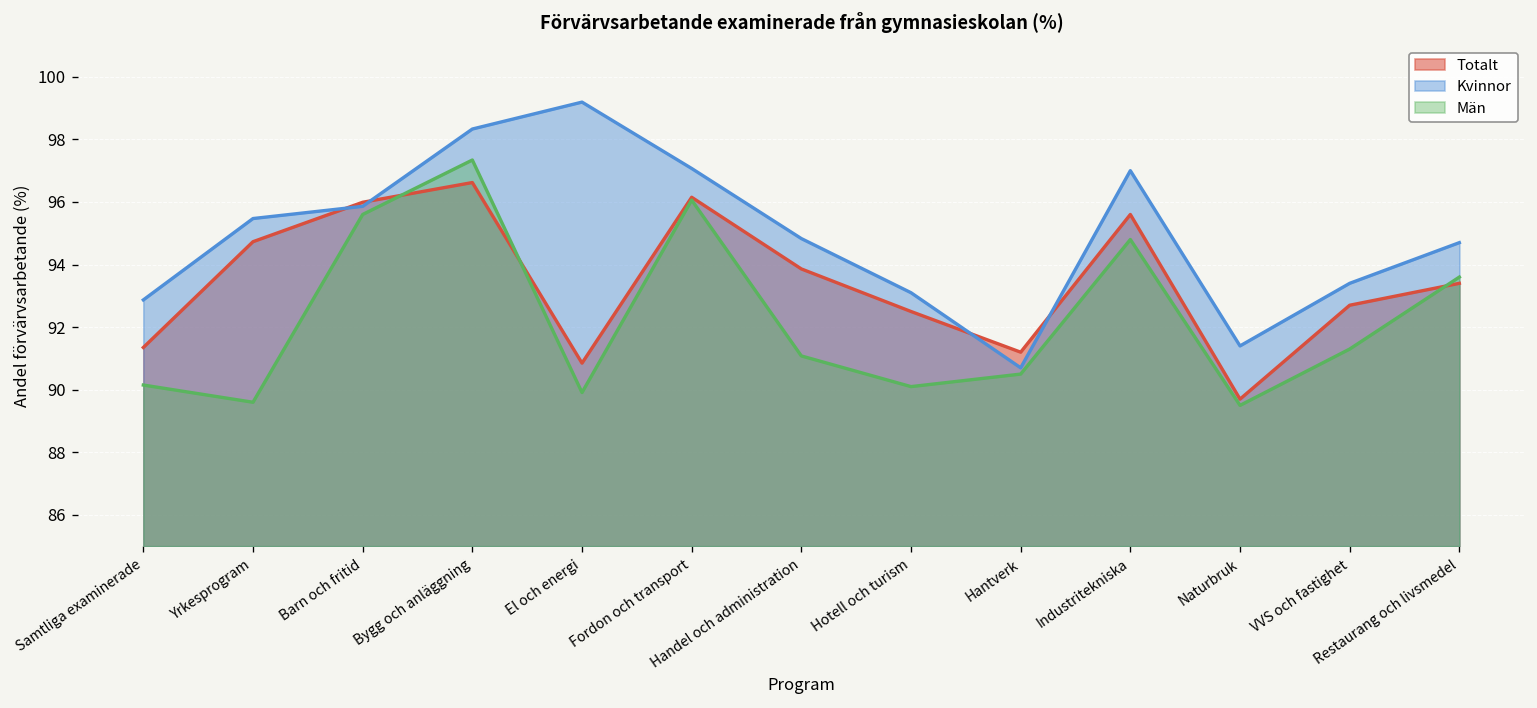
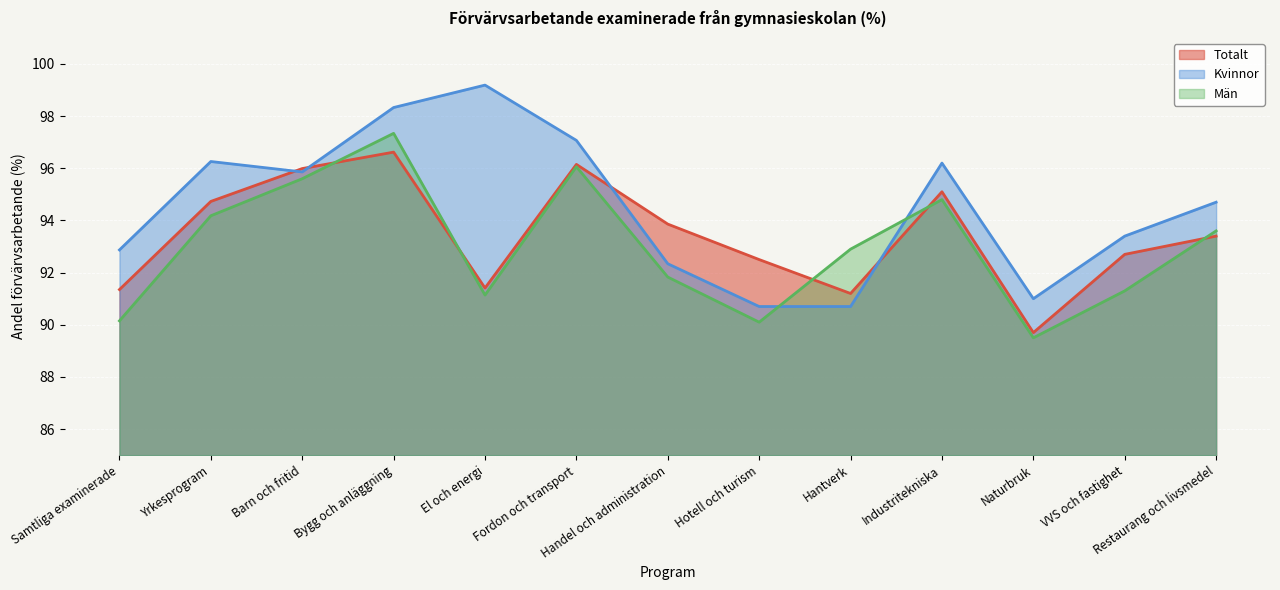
Kvinnor, Yrkesprogram: 95.5 -> 96.3
Män, Yrkesprogram: 89.6 -> 94.2
Totalt, El och energi: 90.9 -> 91.4
Män, El och energi: 89.9 -> 91.1
Kvinnor, Handel och administration: 94.8 -> 92.3
Män, Handel och administration: 91.1 -> 91.8
Kvinnor, Hotell och turism: 93.1 -> 90.7
Män, Hantverk: 90.5 -> 92.9
Totalt, Industritekniska: 95.6 -> 95.1
Kvinnor, Industritekniska: 97.0 -> 96.2
Kvinnor, Naturbruk: 91.4 -> 91.0
